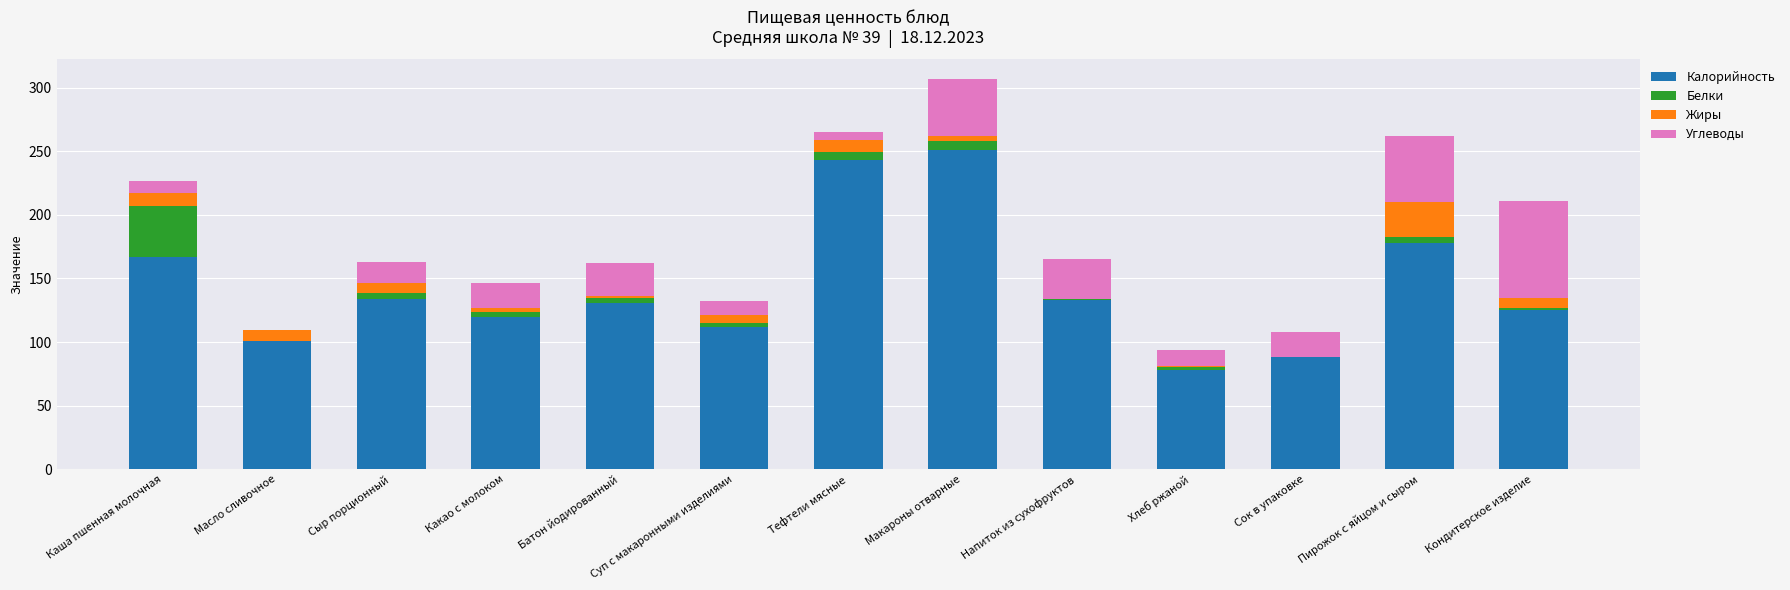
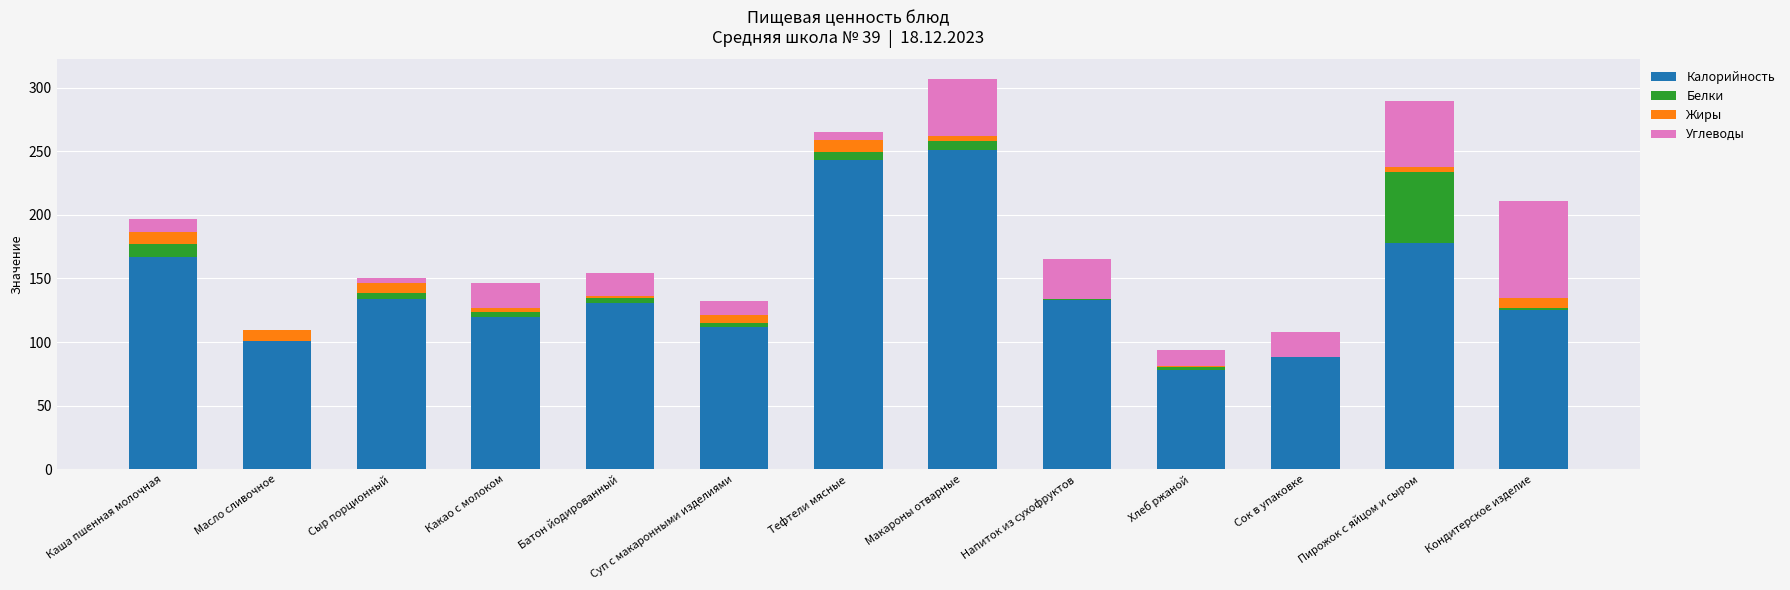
Белки, Каша пшенная молочная: 40 -> 10
Углеводы, Сыр порционный: 17 -> 4
Углеводы, Батон йодированный: 26 -> 18
Белки, Пирожок с яйцом и сыром: 5 -> 56
Жиры, Пирожок с яйцом и сыром: 27 -> 4
